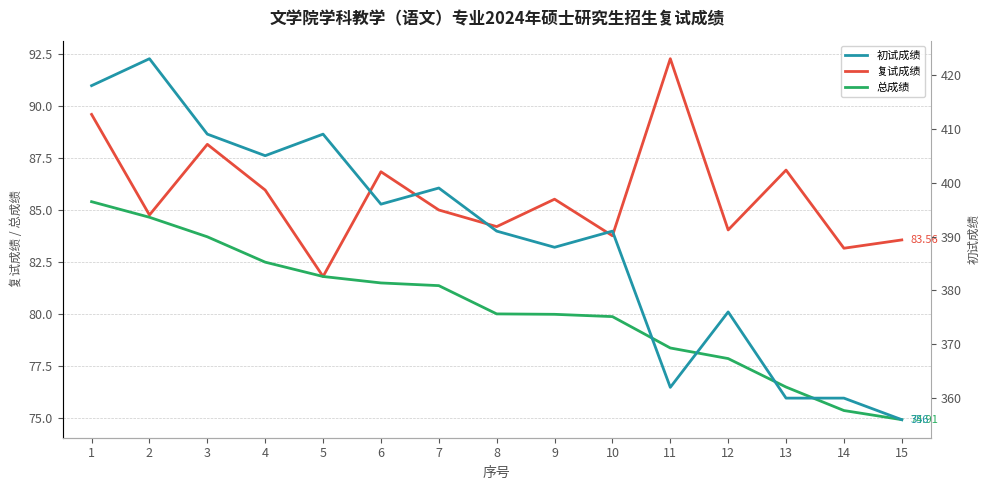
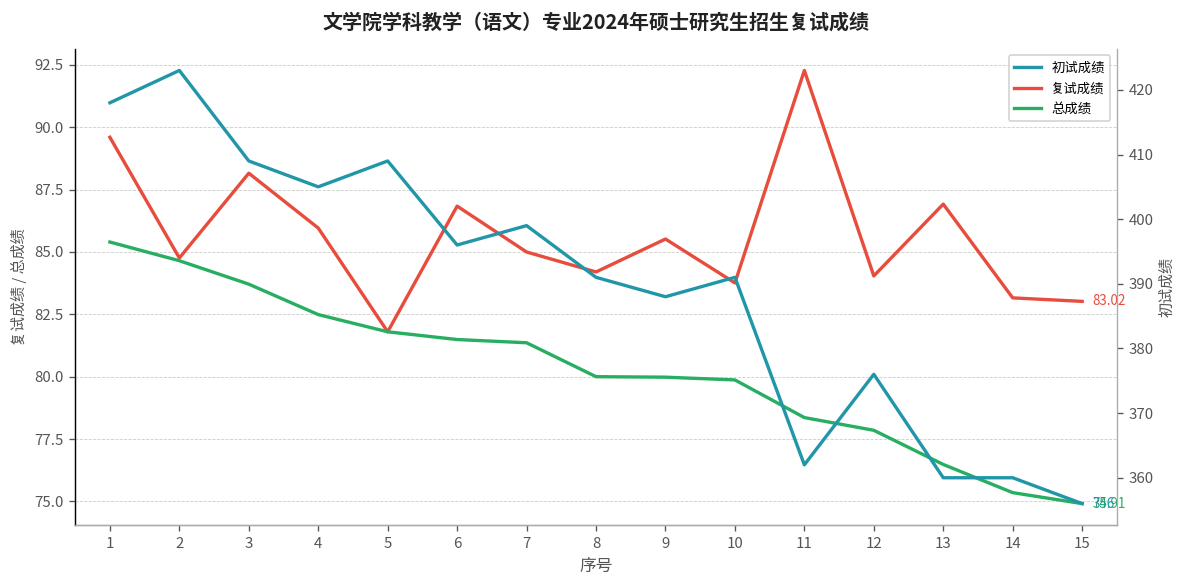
复试成绩, 15: 83.56 -> 83.02
